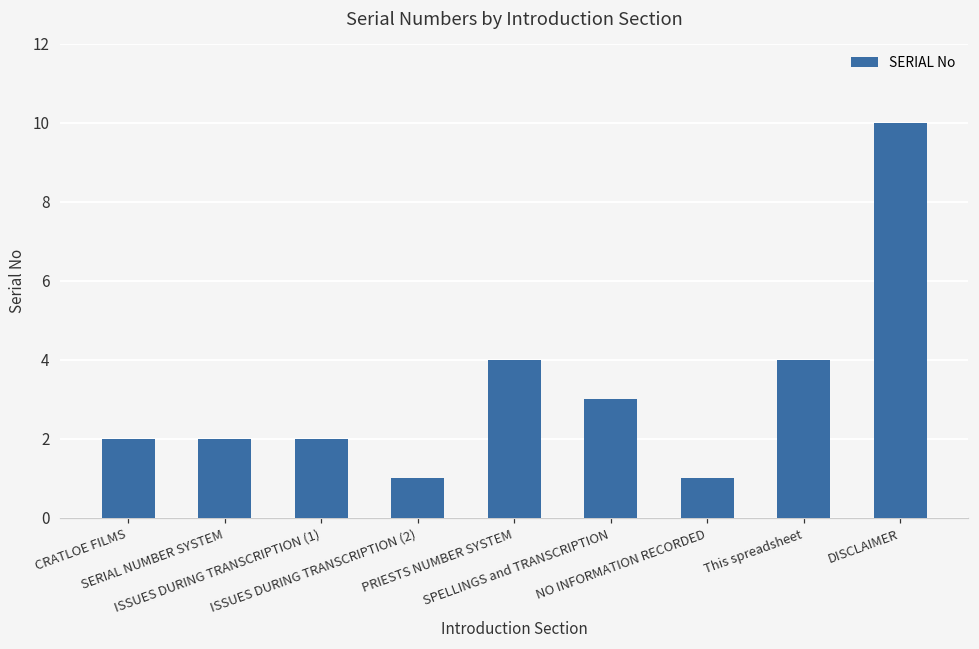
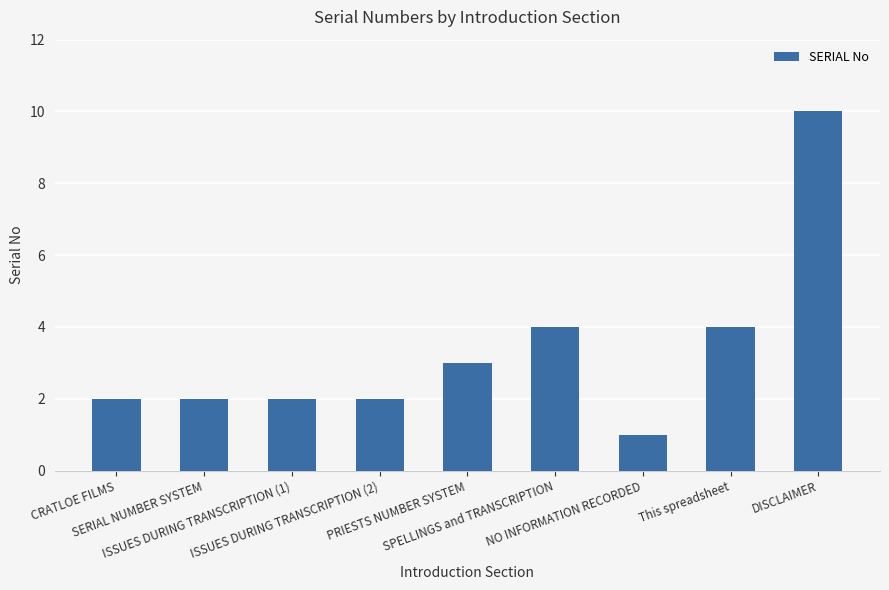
ISSUES DURING TRANSCRIPTION (2): 1 -> 2
PRIESTS NUMBER SYSTEM: 4 -> 3
SPELLINGS and TRANSCRIPTION: 3 -> 4
